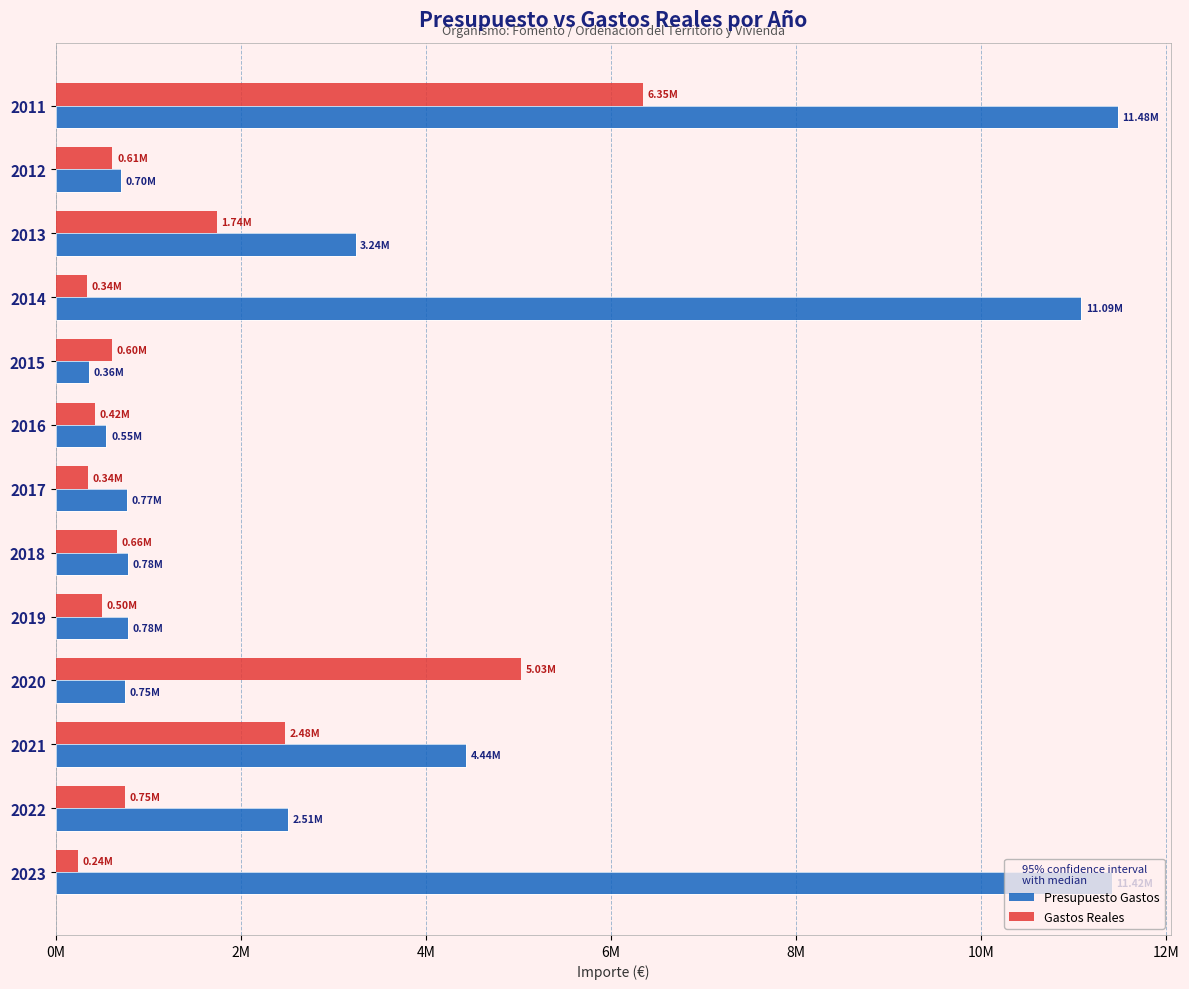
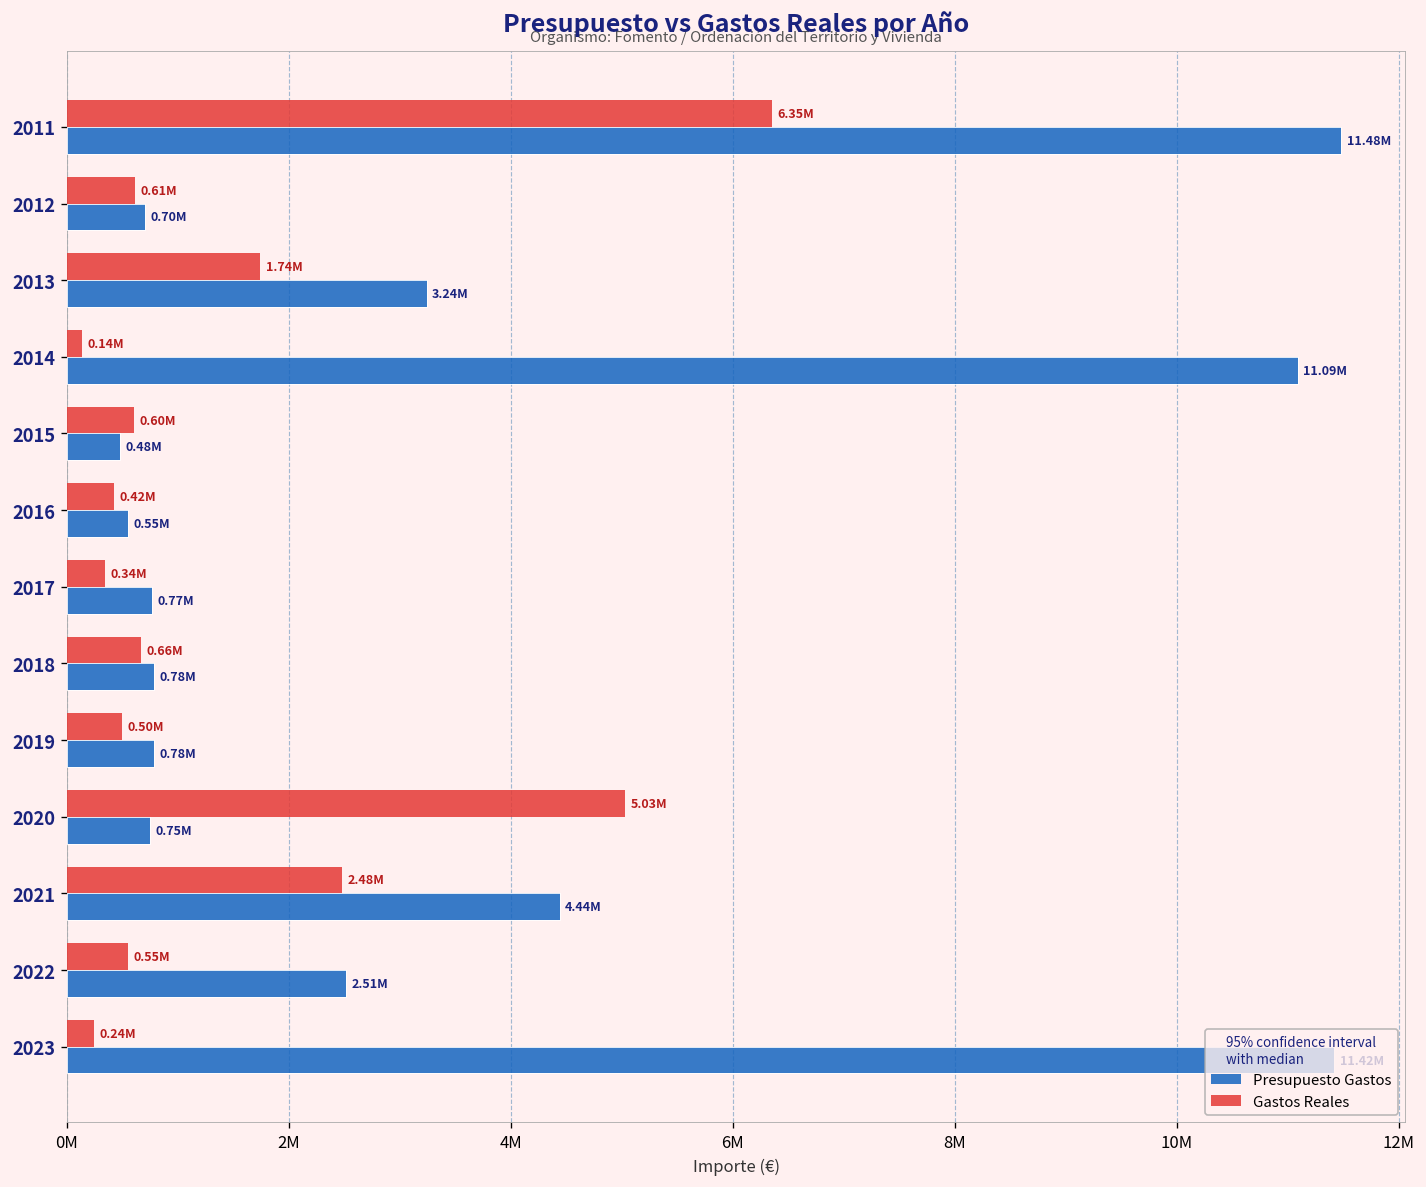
Gastos Reales, 2014: 0.34M -> 0.14M
Presupuesto Gastos, 2015: 0.36M -> 0.48M
Gastos Reales, 2022: 0.75M -> 0.55M
